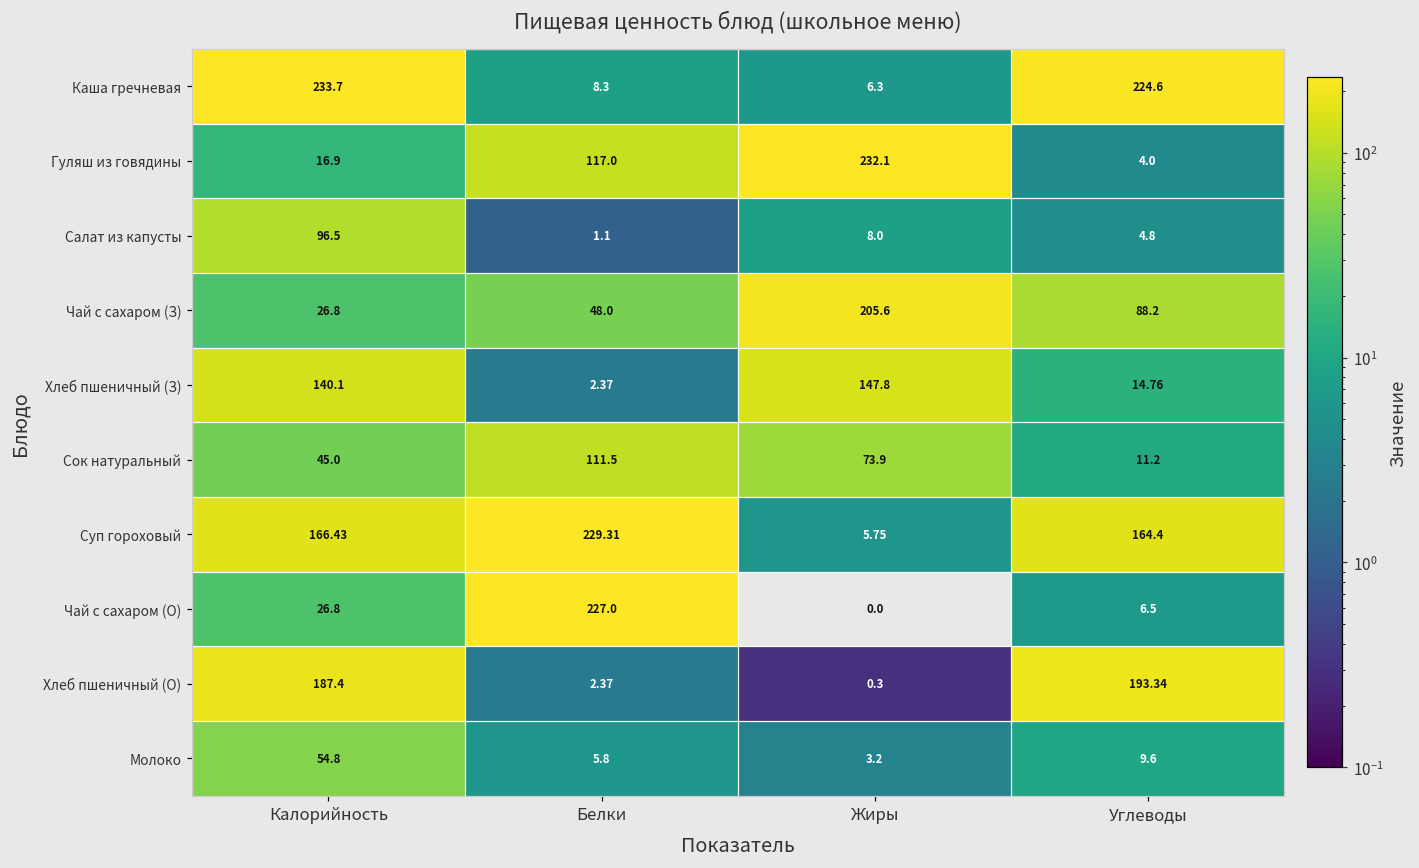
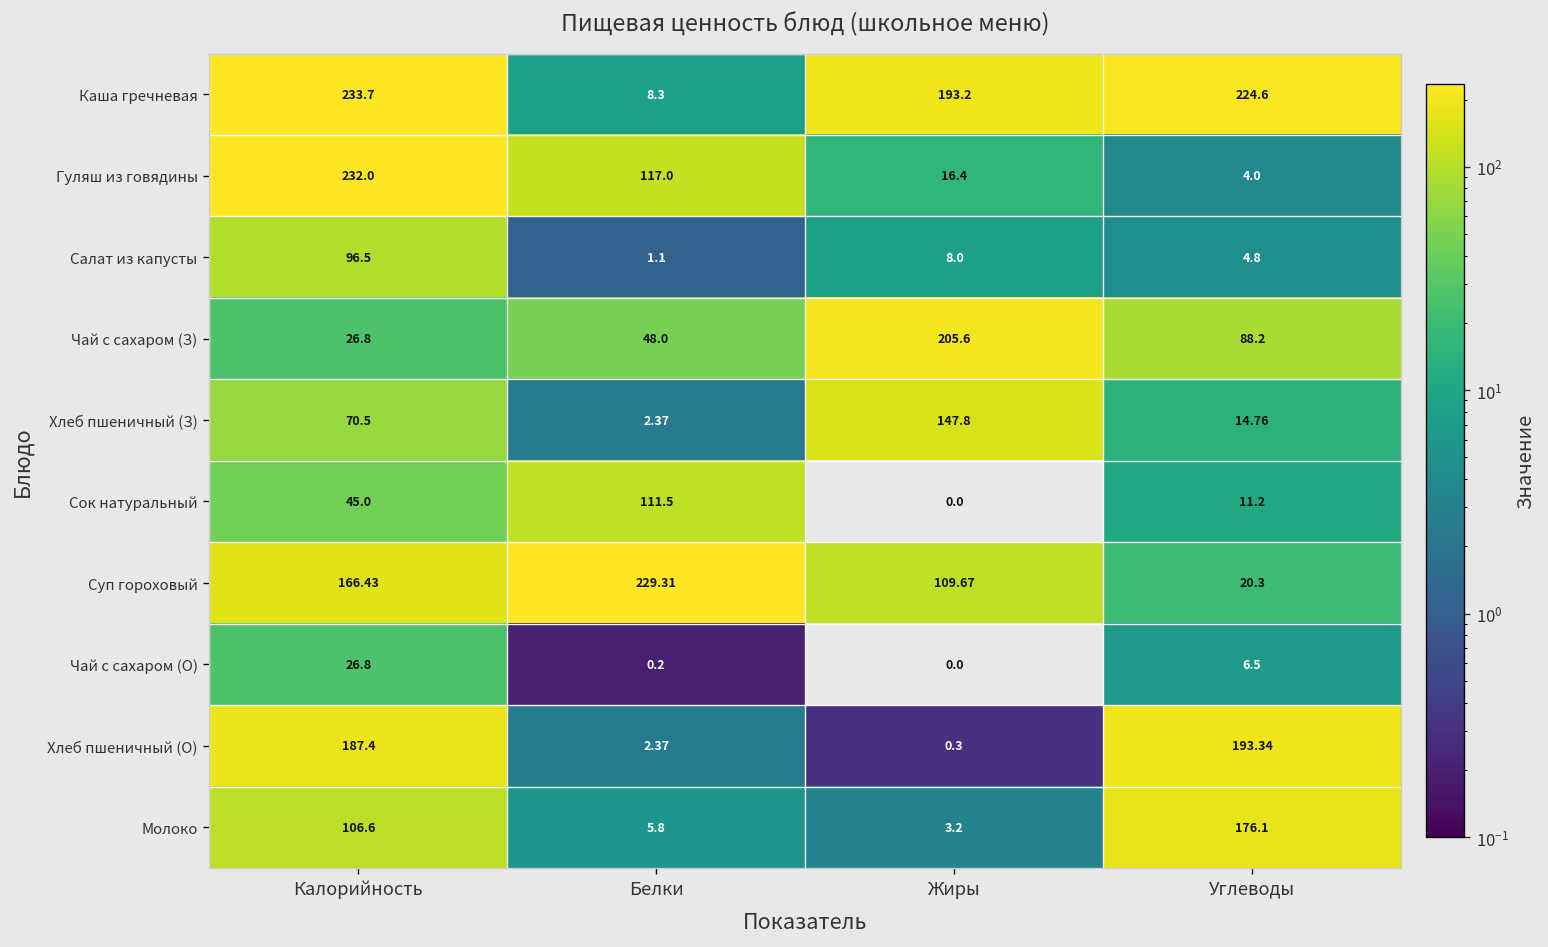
Каша гречневая, Жиры: 6.3 -> 193.2
Гуляш из говядины, Калорийность: 16.9 -> 232.0
Гуляш из говядины, Жиры: 232.1 -> 16.4
Хлеб пшеничный (З), Калорийность: 140.1 -> 70.5
Сок натуральный, Жиры: 73.9 -> 0.0
Суп гороховый, Жиры: 5.75 -> 109.67
Суп гороховый, Углеводы: 164.4 -> 20.3
Чай с сахаром (О), Белки: 227.0 -> 0.2
Молоко, Калорийность: 54.8 -> 106.6
Молоко, Углеводы: 9.6 -> 176.1
